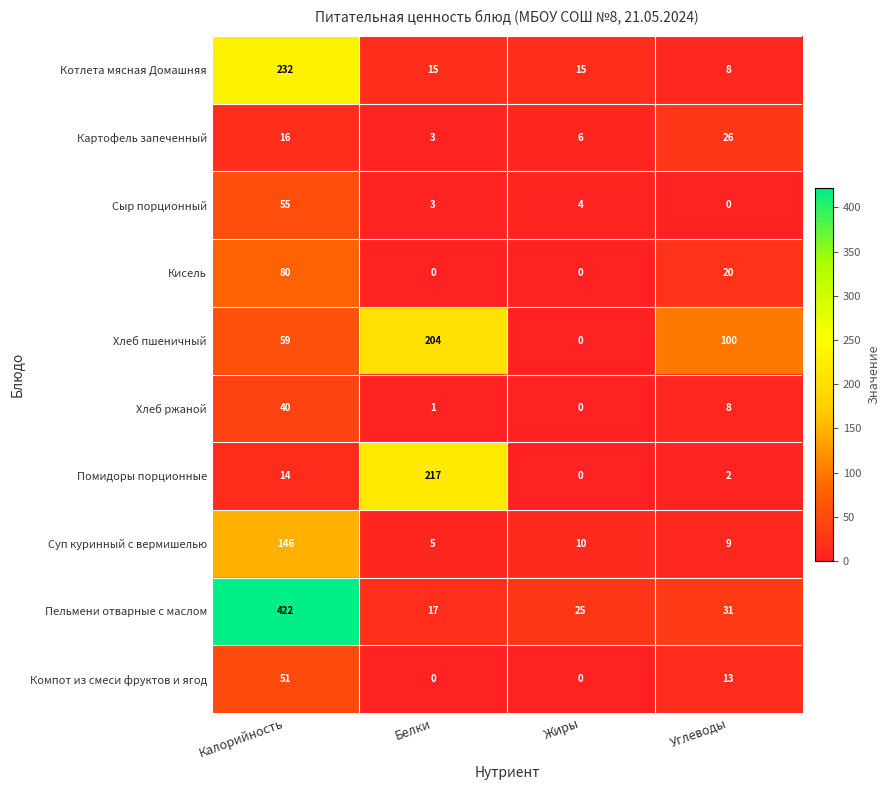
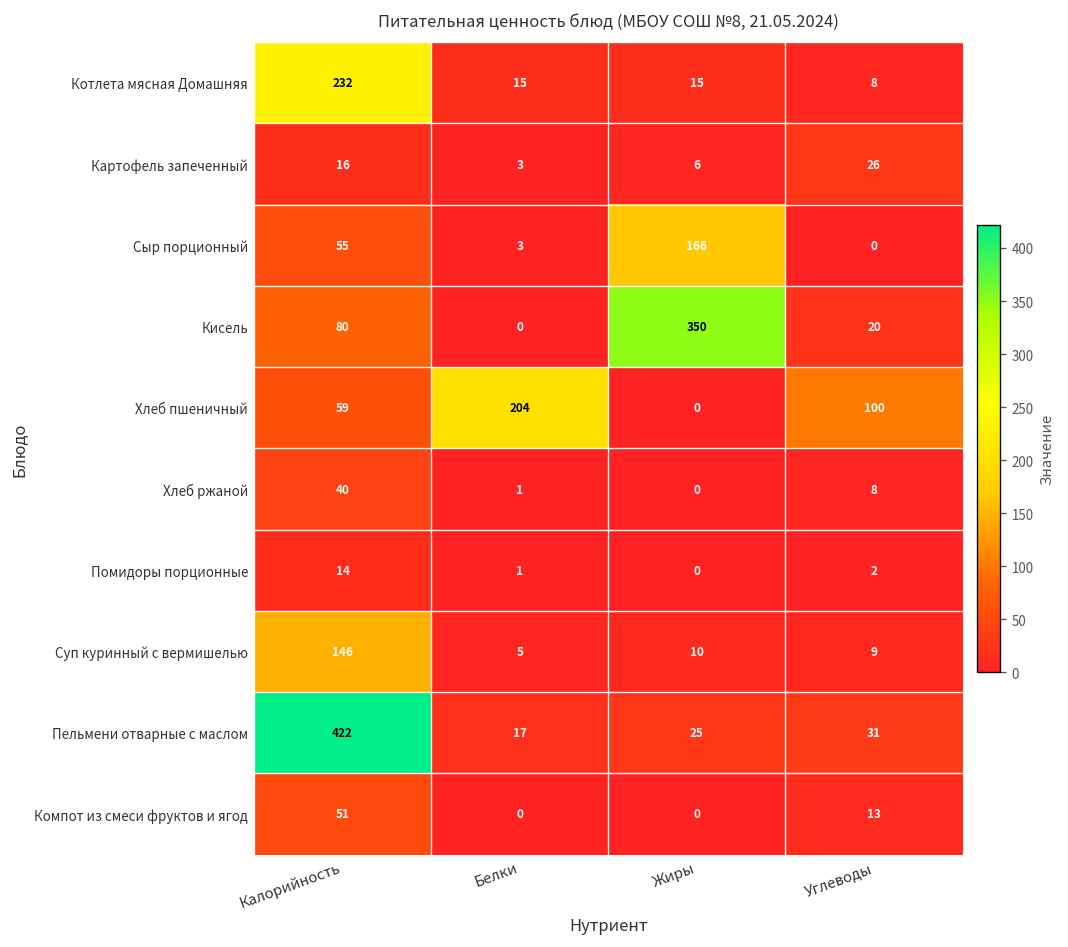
Сыр порционный, Жиры: 4 -> 166
Кисель, Жиры: 0 -> 350
Помидоры порционные, Белки: 217 -> 1
